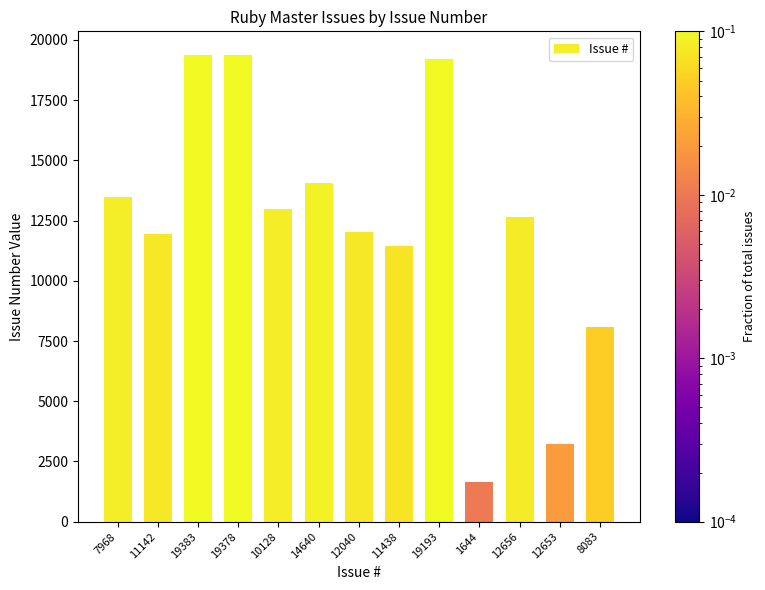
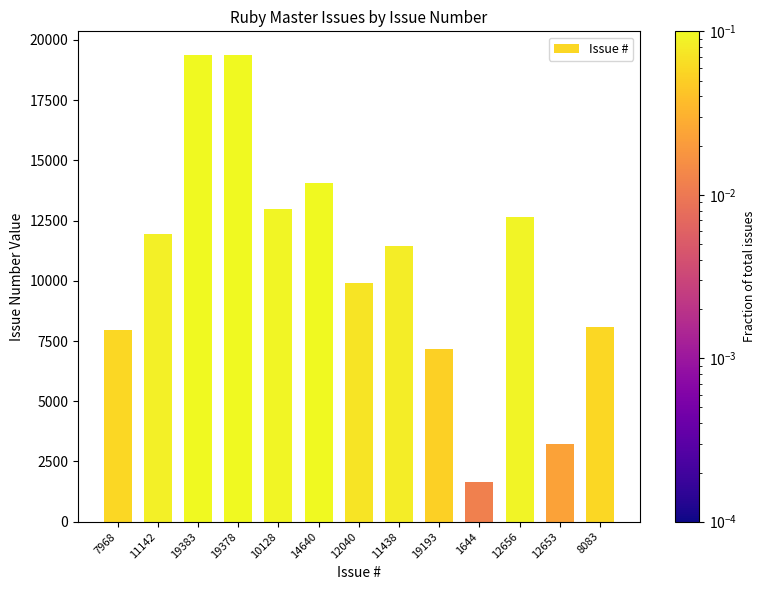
7968: 13500 -> 8000
12040: 12000 -> 9900
19193: 19200 -> 7200
